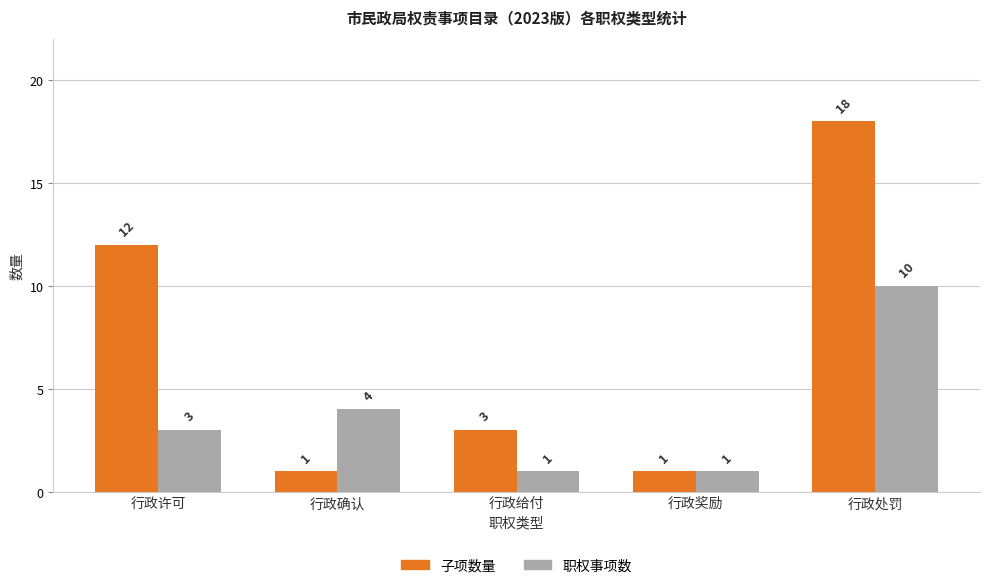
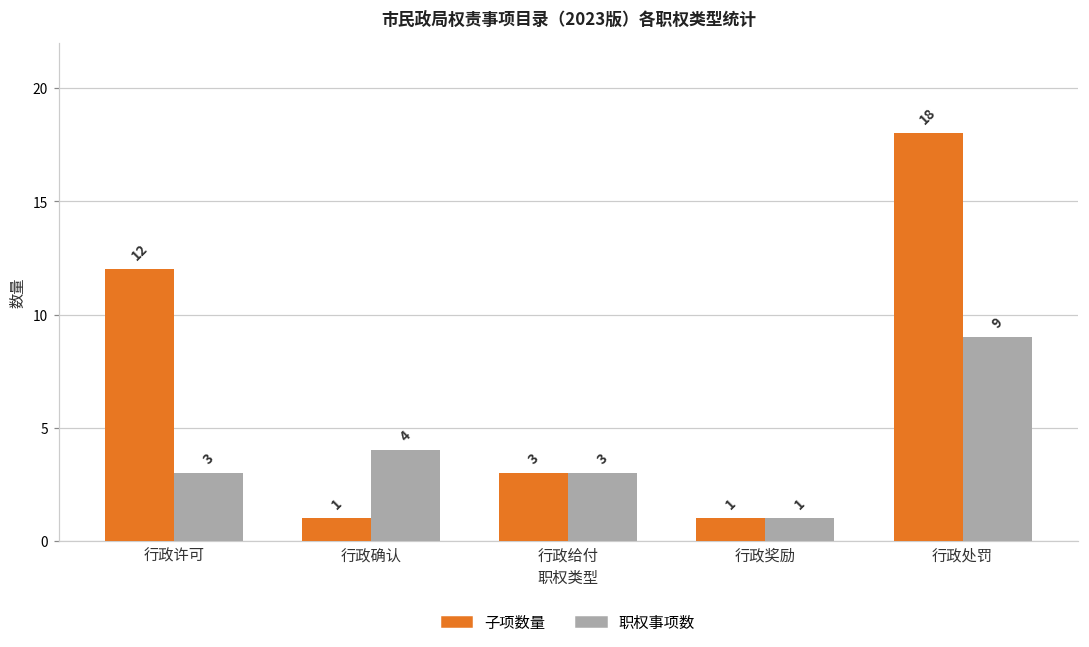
职权事项数, 行政给付: 1 -> 3
职权事项数, 行政处罚: 10 -> 9
